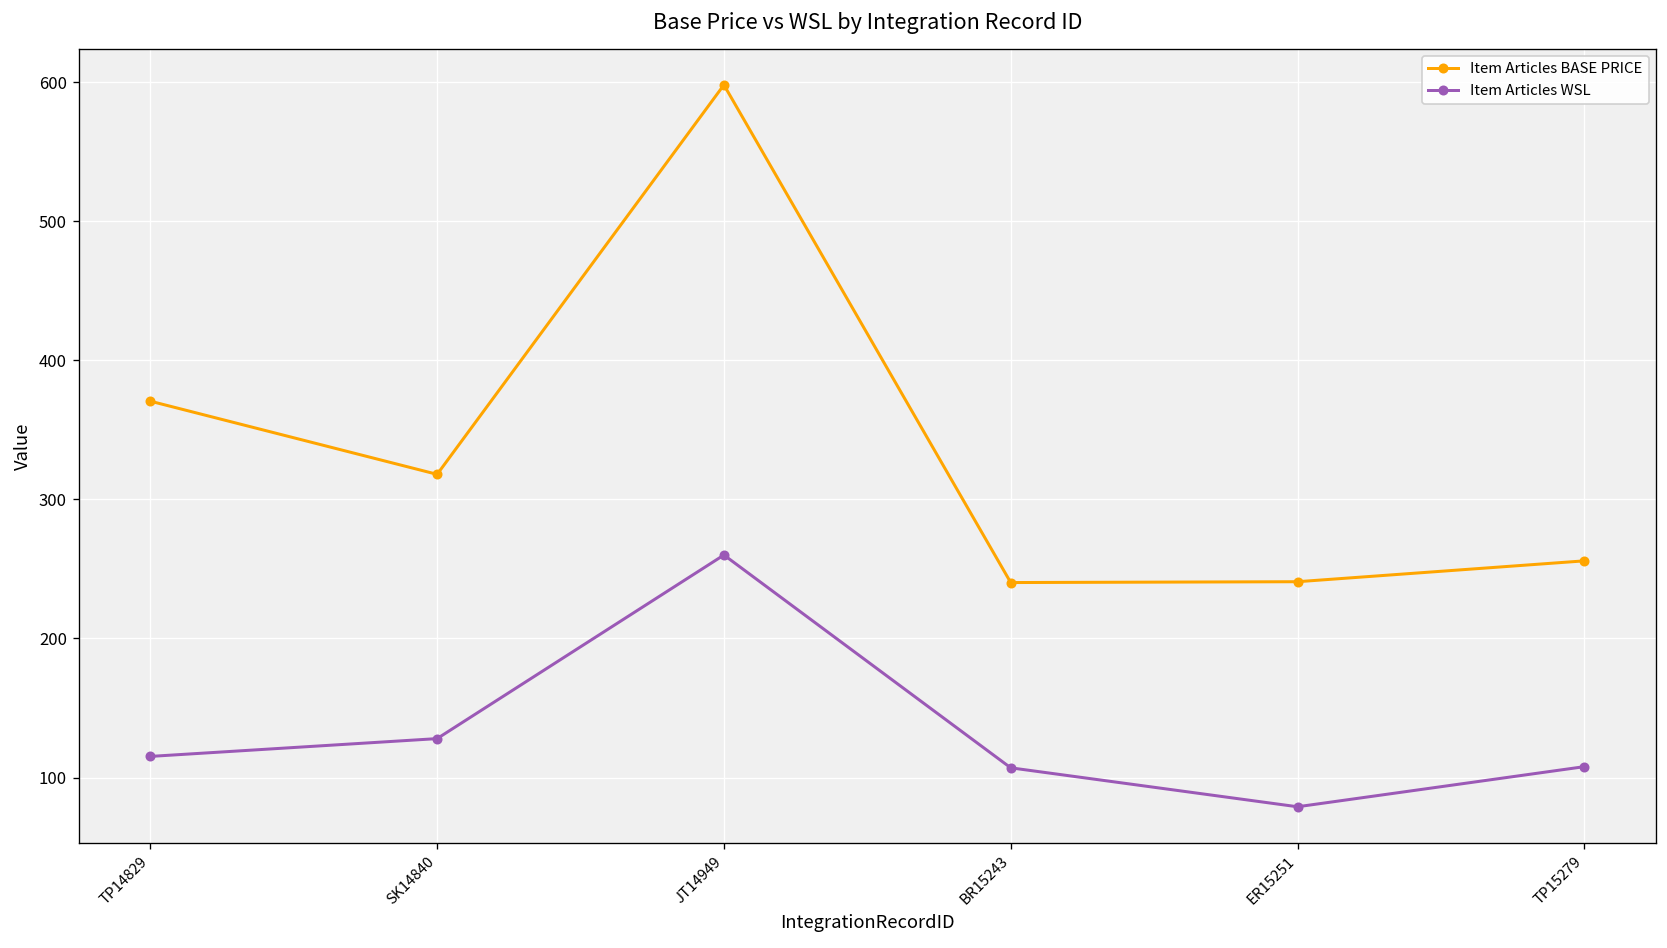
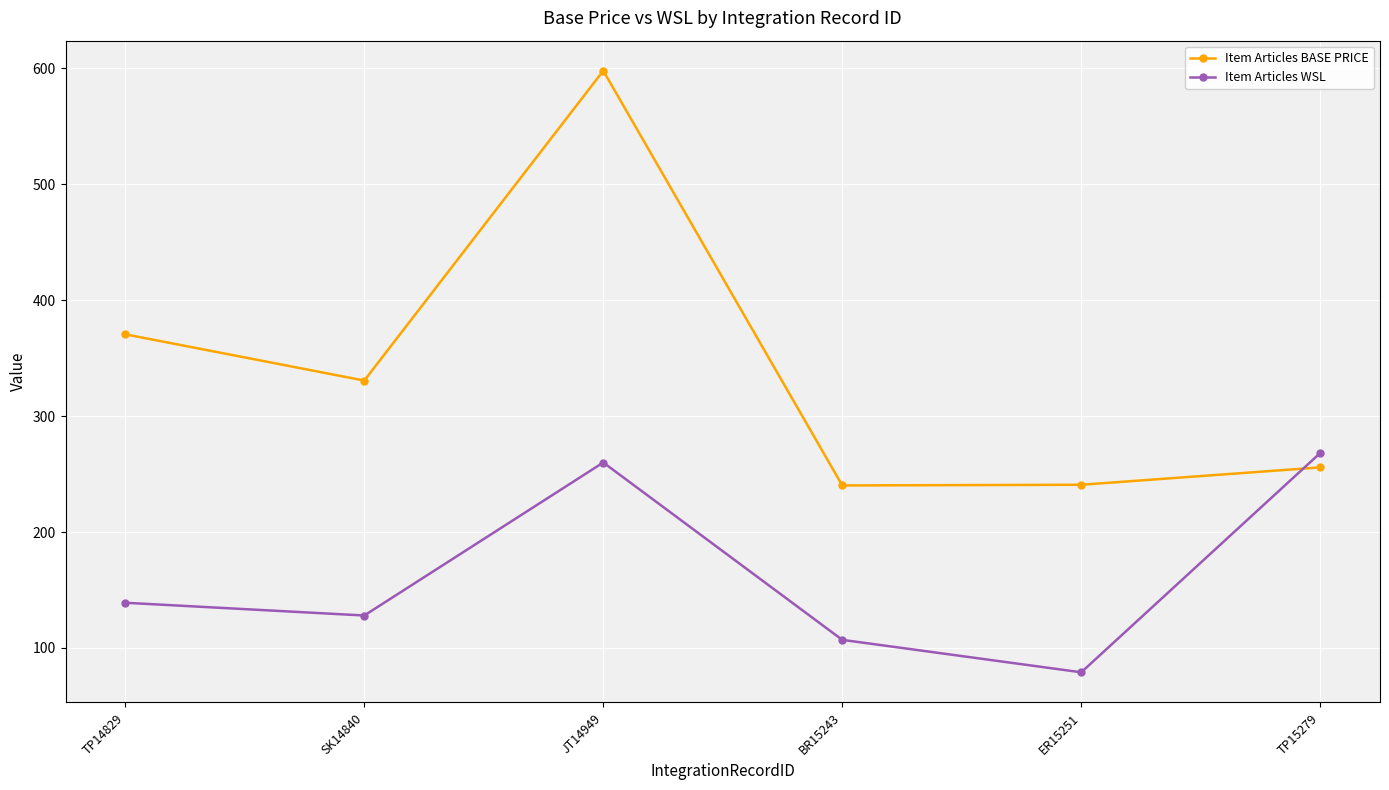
Item Articles WSL, TP14829: 115 -> 139
Item Articles BASE PRICE, SK14840: 318 -> 331
Item Articles WSL, TP15279: 108 -> 268
